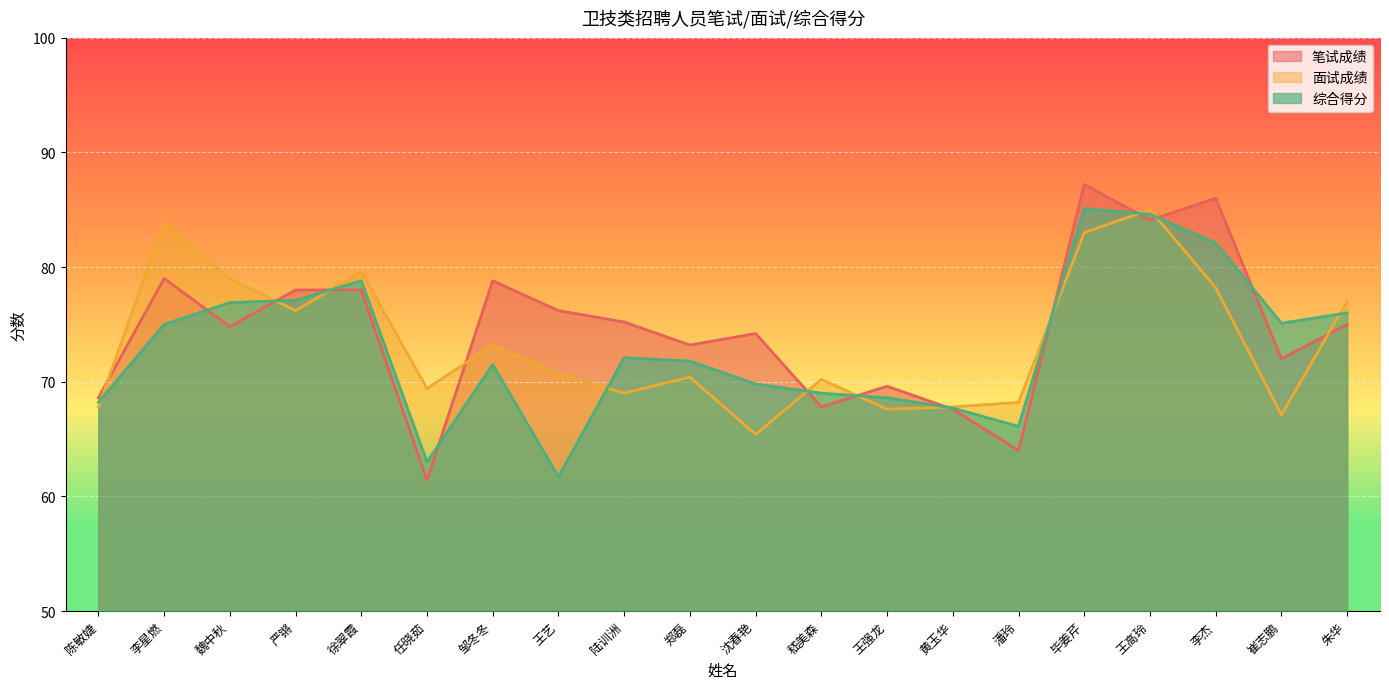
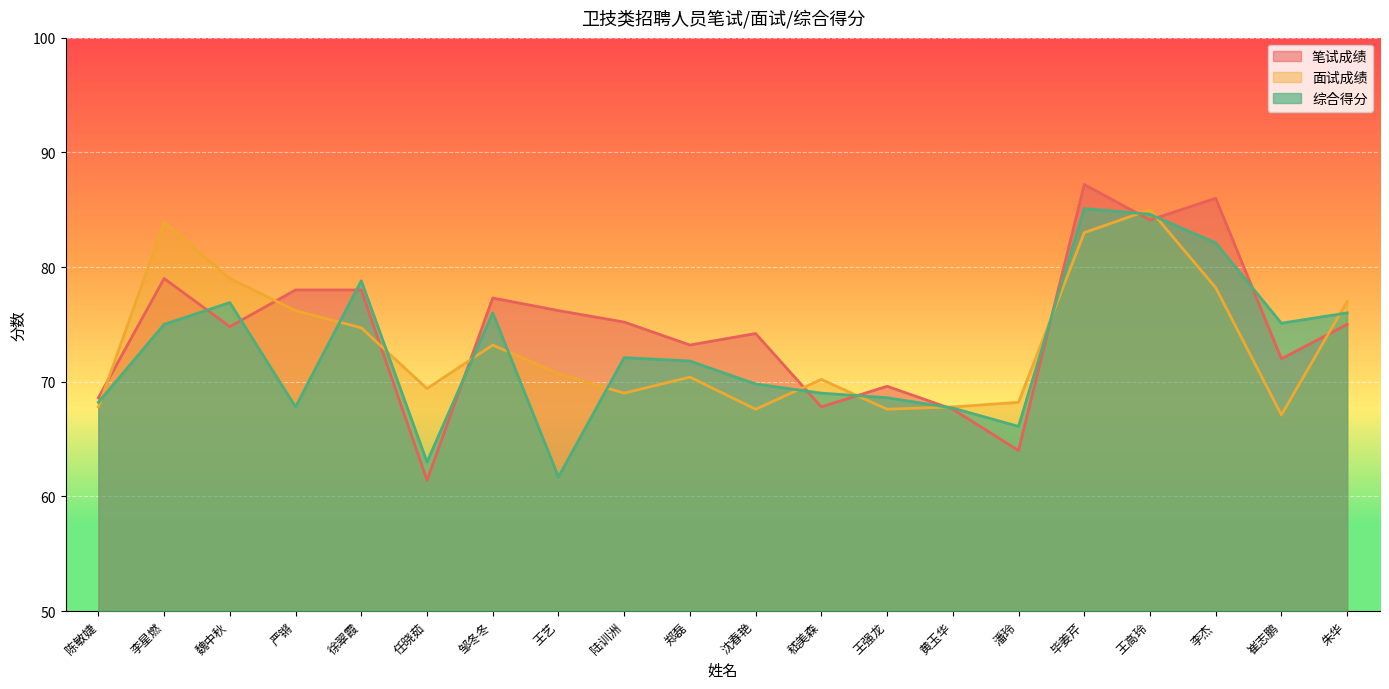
综合得分, 严锵: 77.1 -> 67.8
面试成绩, 徐翠霞: 79.6 -> 74.7
笔试成绩, 邹冬冬: 78.8 -> 77.3
综合得分, 邹冬冬: 71.5 -> 76.0
面试成绩, 沈春艳: 65.4 -> 67.6
